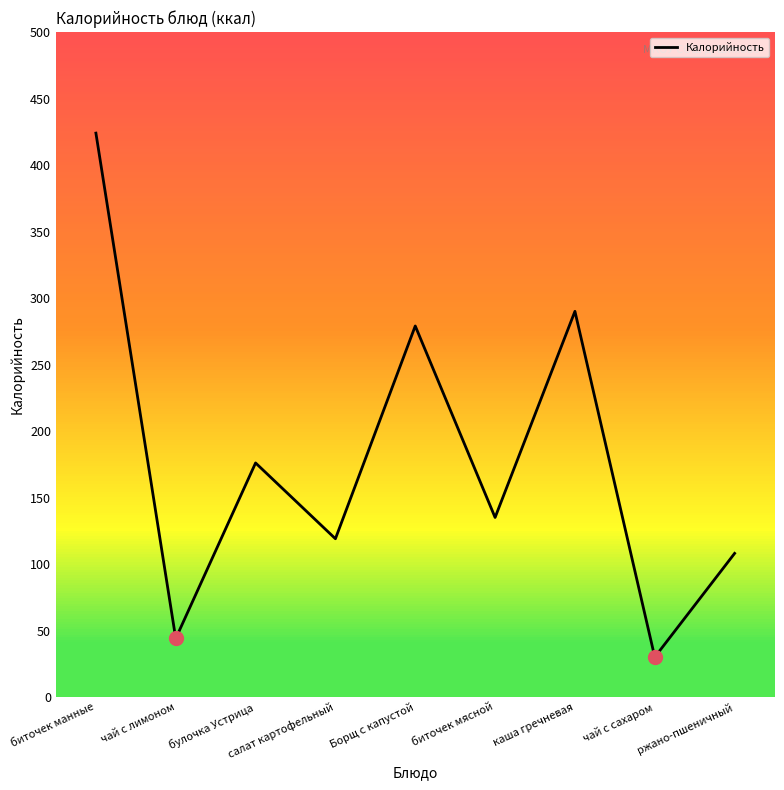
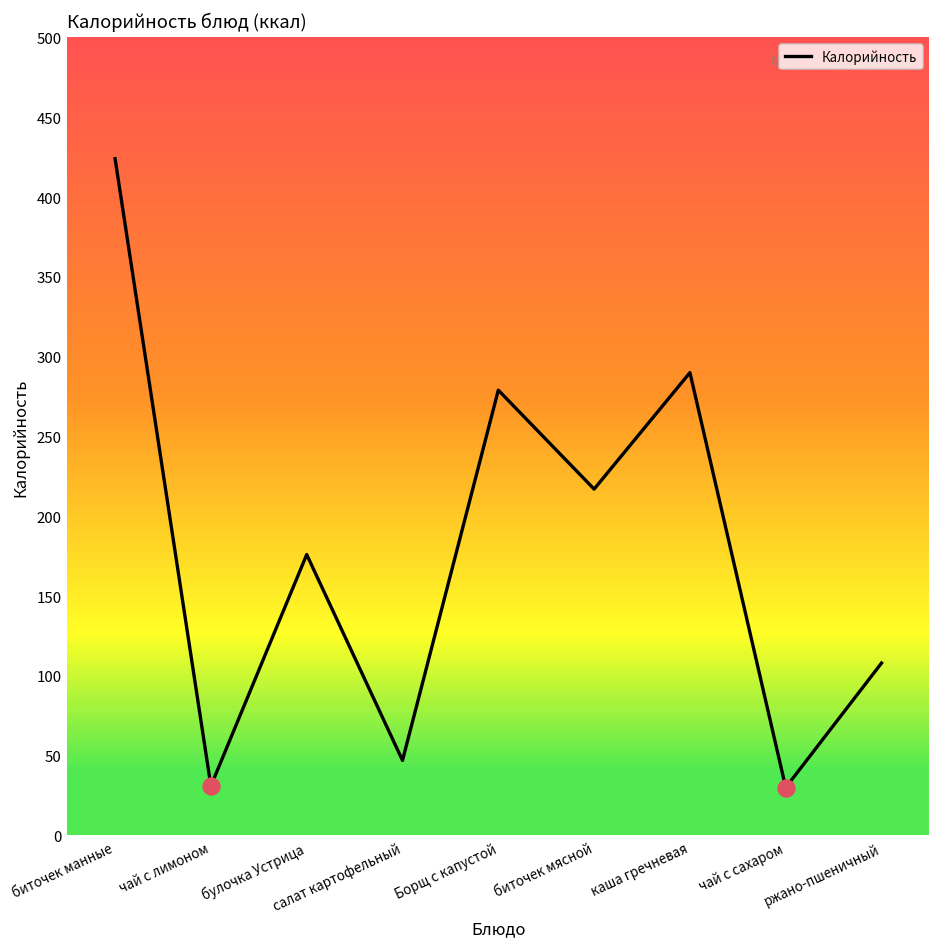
Калорийность, чай с лимоном: 44 -> 31
Калорийность, салат картофельный: 119 -> 47
Калорийность, биточек мясной: 135 -> 217
